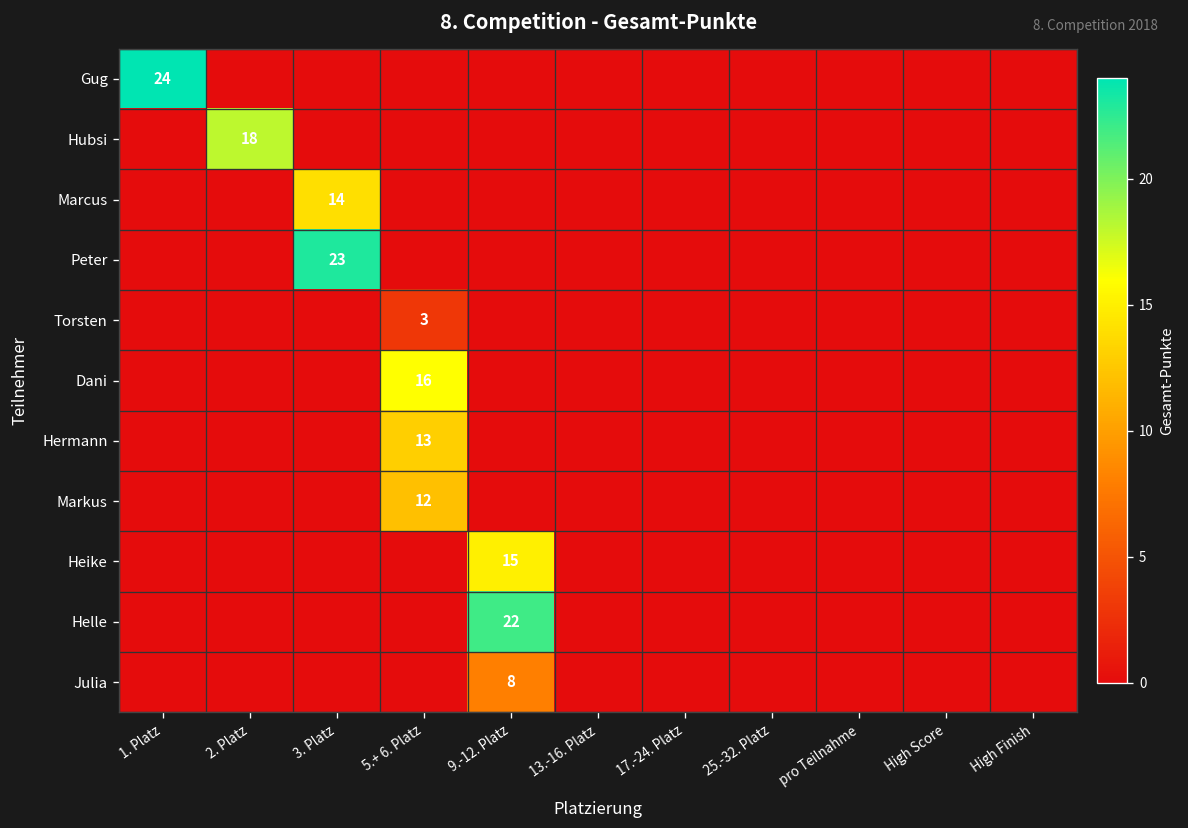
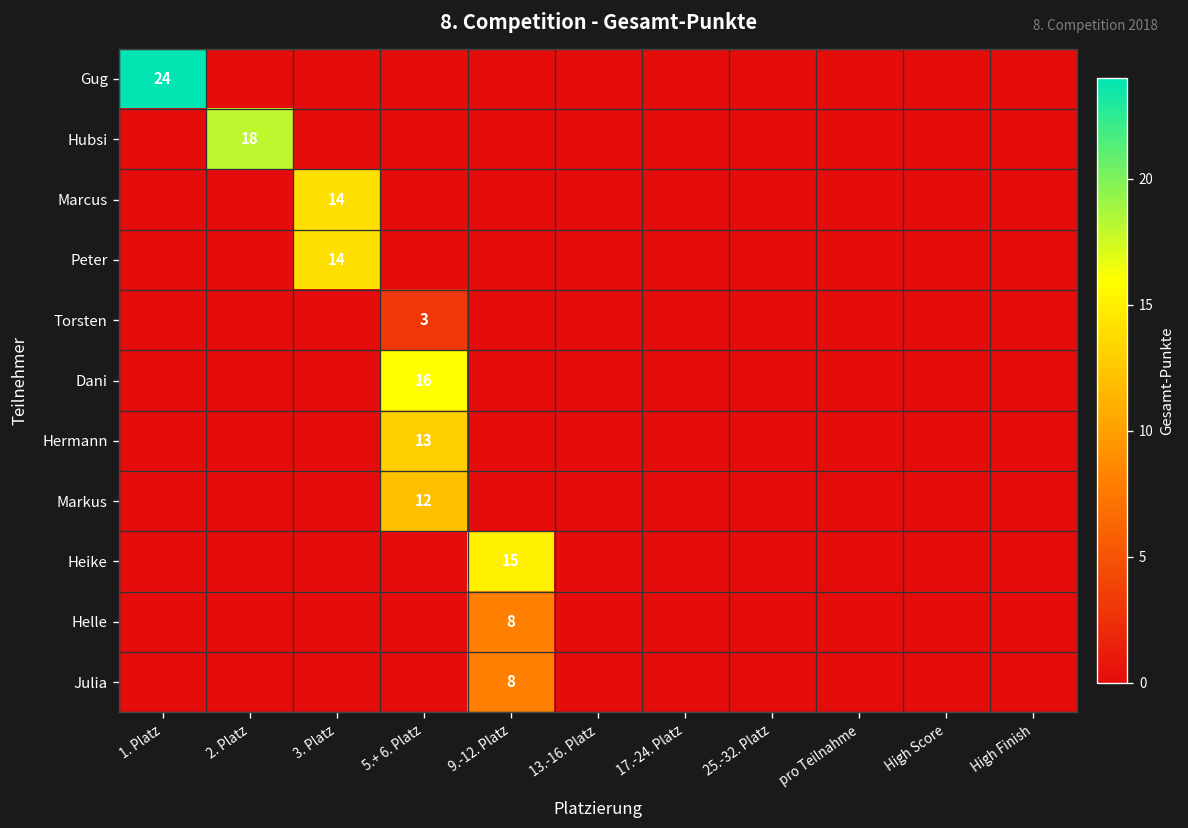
Peter, 3. Platz: 23 -> 14
Helle, 9.-12. Platz: 22 -> 8
